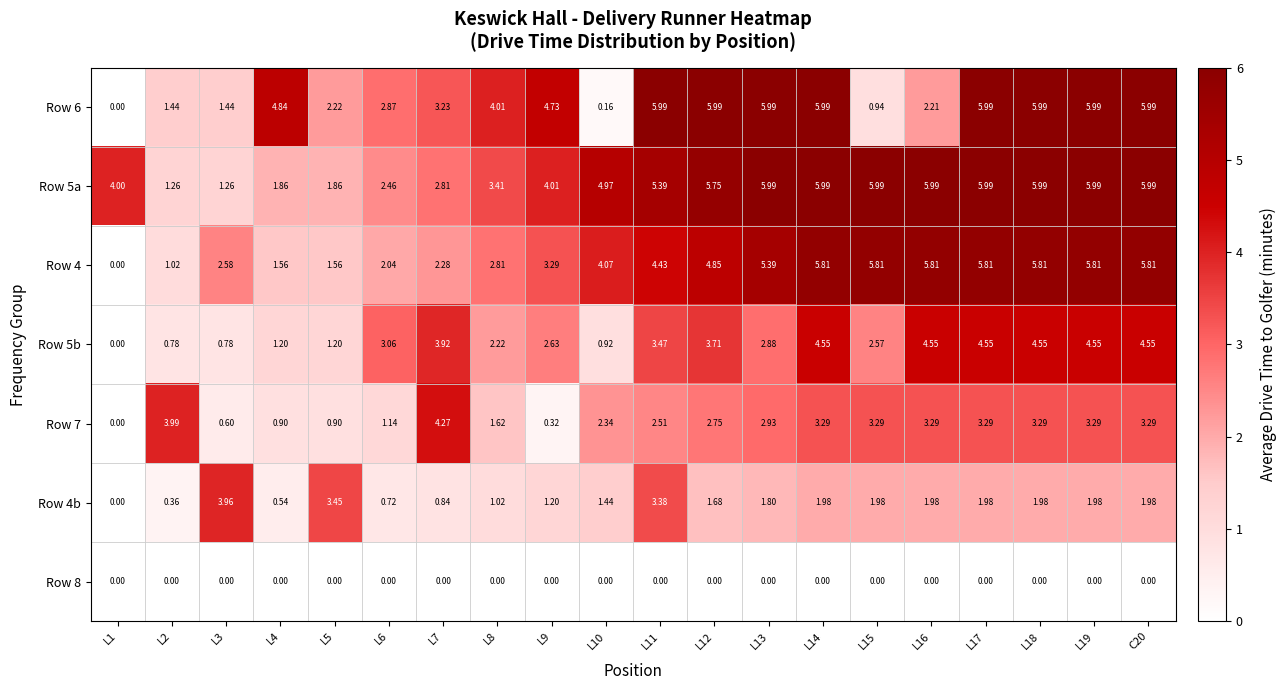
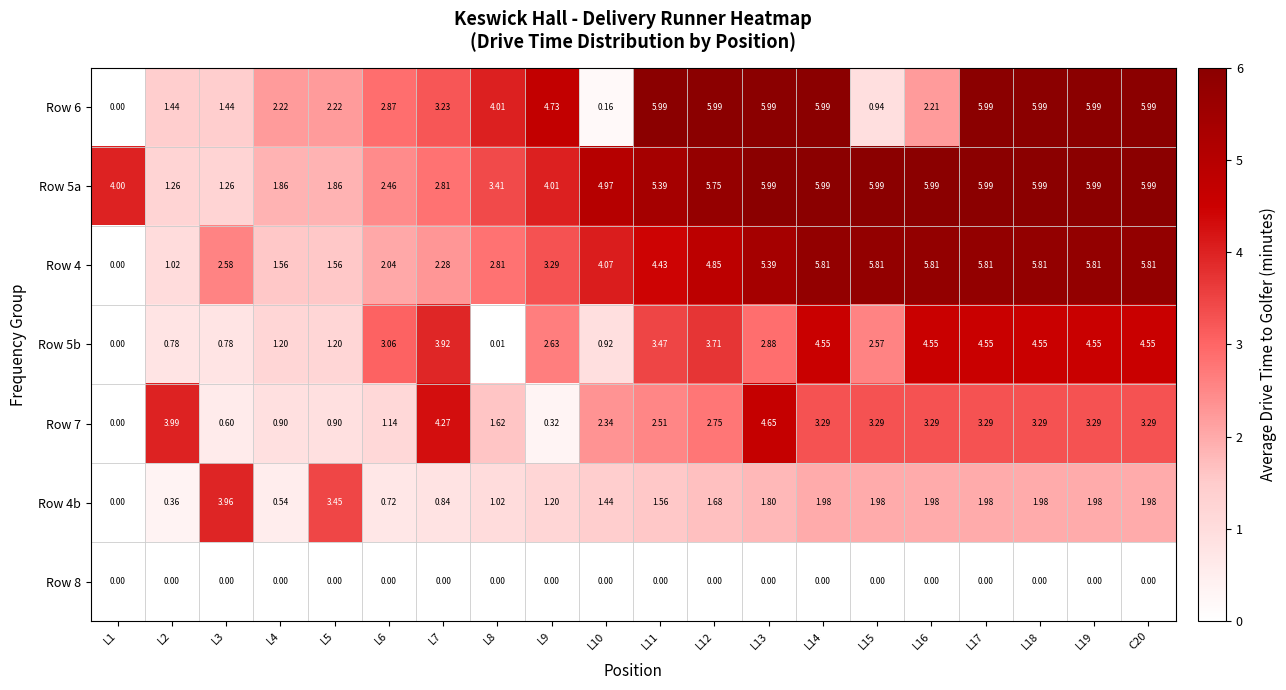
Row 6, L4: 4.84 -> 2.22
Row 5b, L8: 2.22 -> 0.01
Row 7, L13: 2.93 -> 4.65
Row 4b, L11: 3.38 -> 1.56
